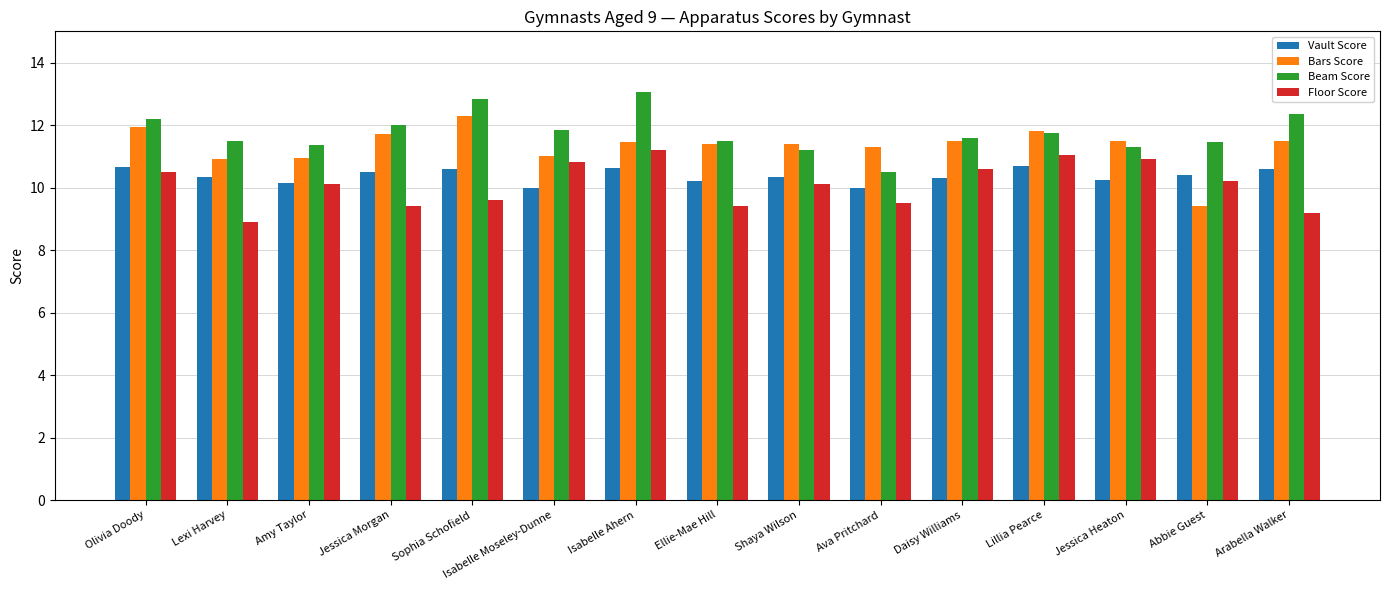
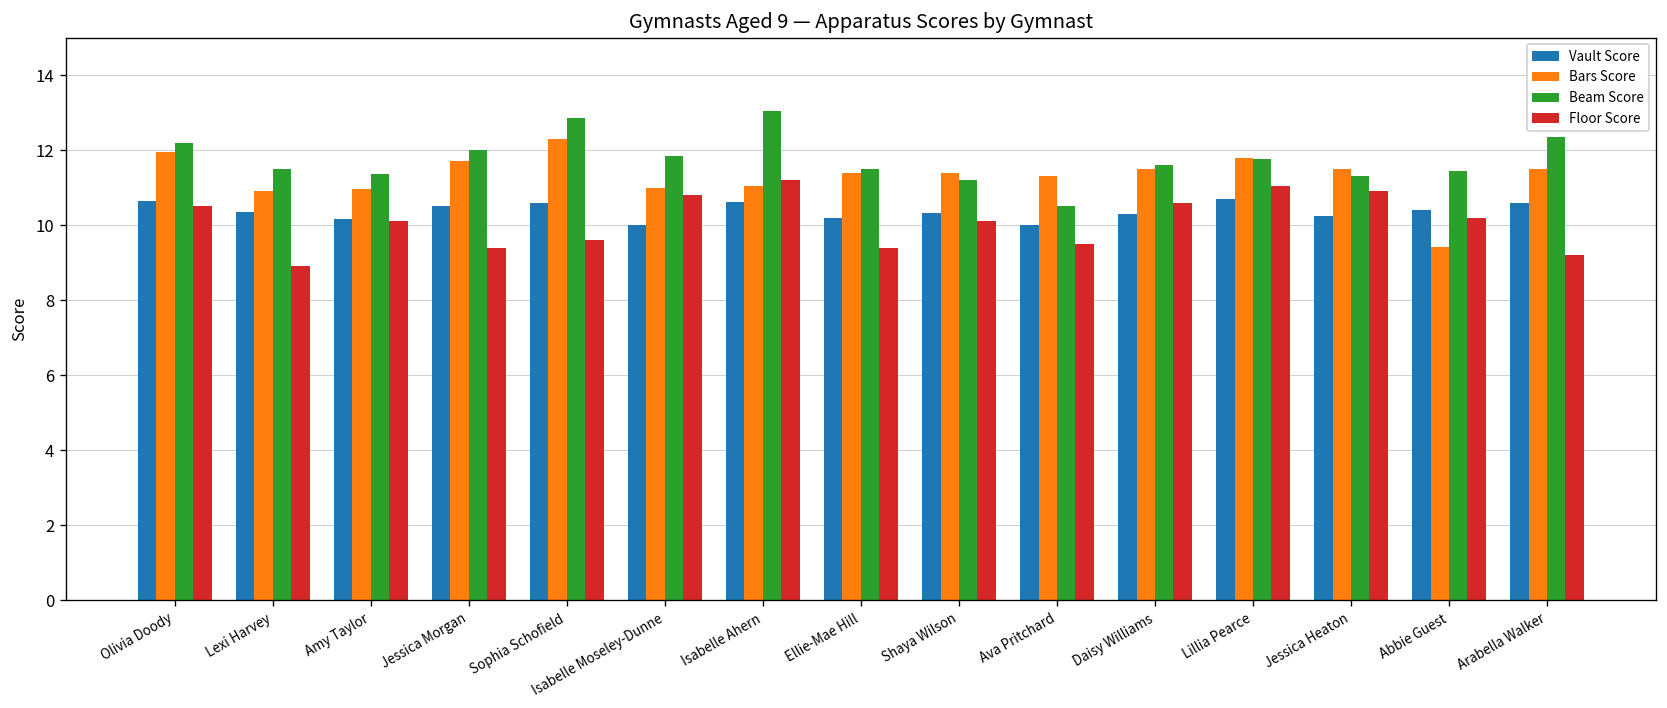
Bars Score, Isabelle Ahern: 11.5 -> 11.1
